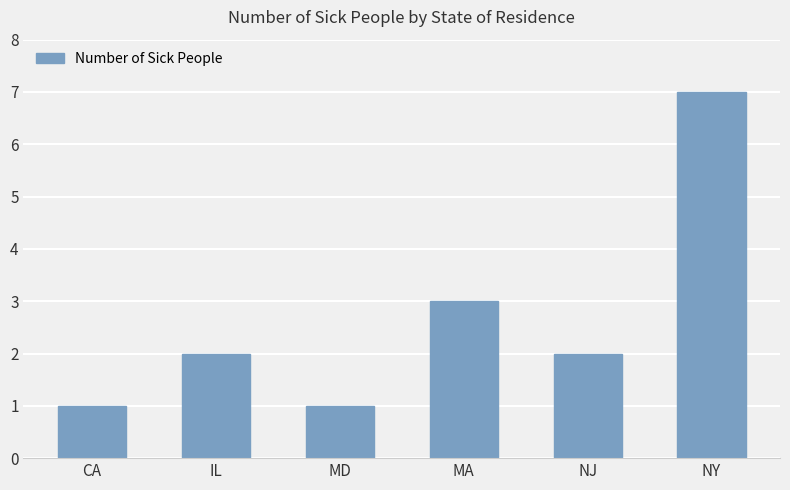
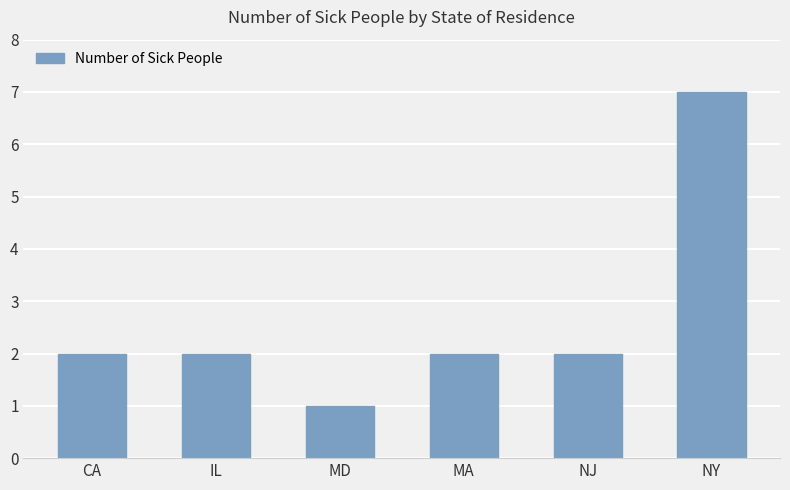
CA: 1 -> 2
MA: 3 -> 2
